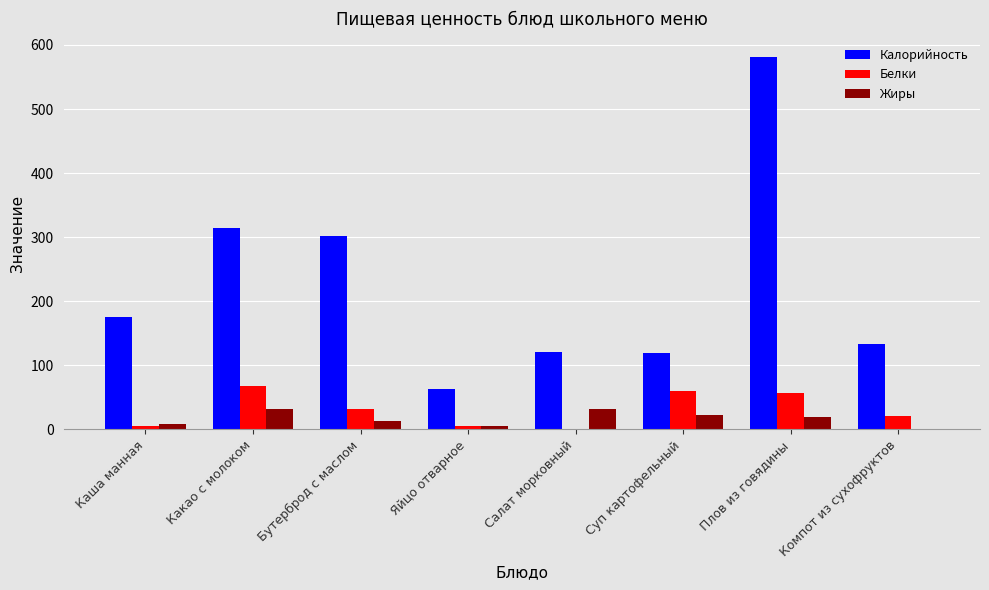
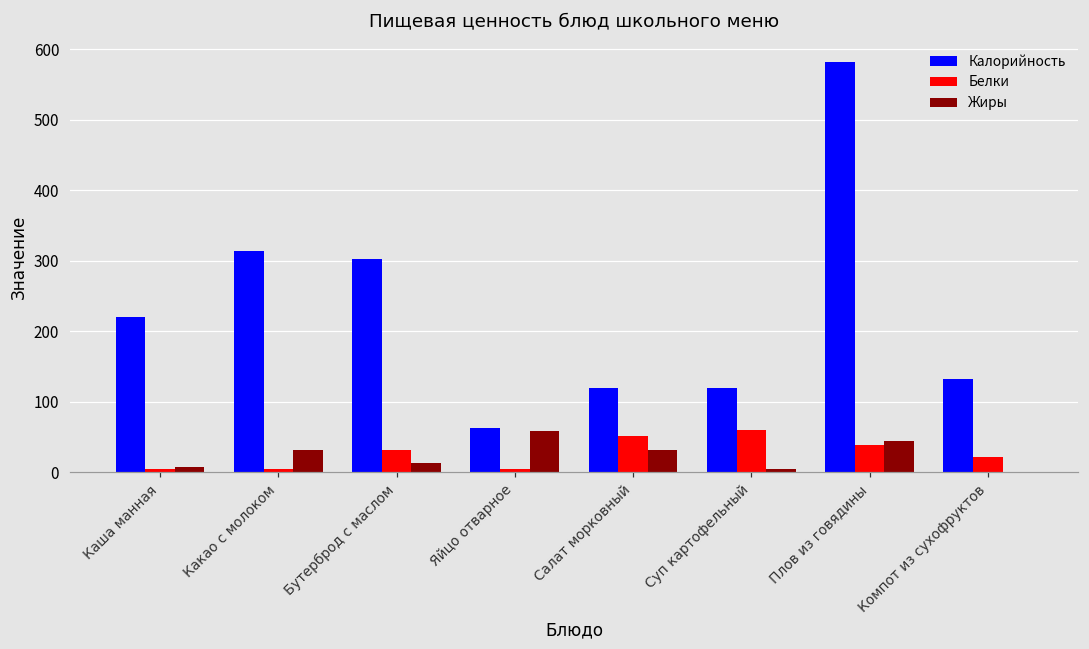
Калорийность, Каша манная: 180 -> 220
Белки, Какао с молоком: 70 -> 0
Жиры, Яйцо отварное: 10 -> 60
Белки, Салат морковный: 0 -> 50
Жиры, Суп картофельный: 20 -> 0
Белки, Плов из говядины: 60 -> 40
Жиры, Плов из говядины: 20 -> 50
